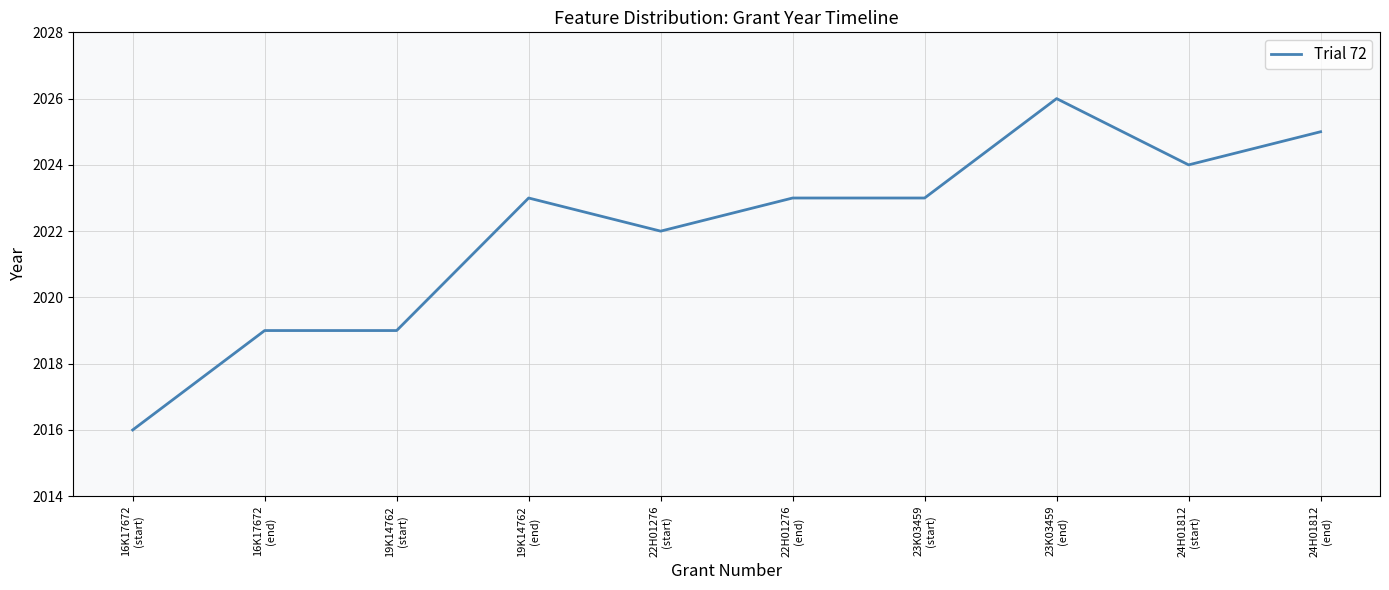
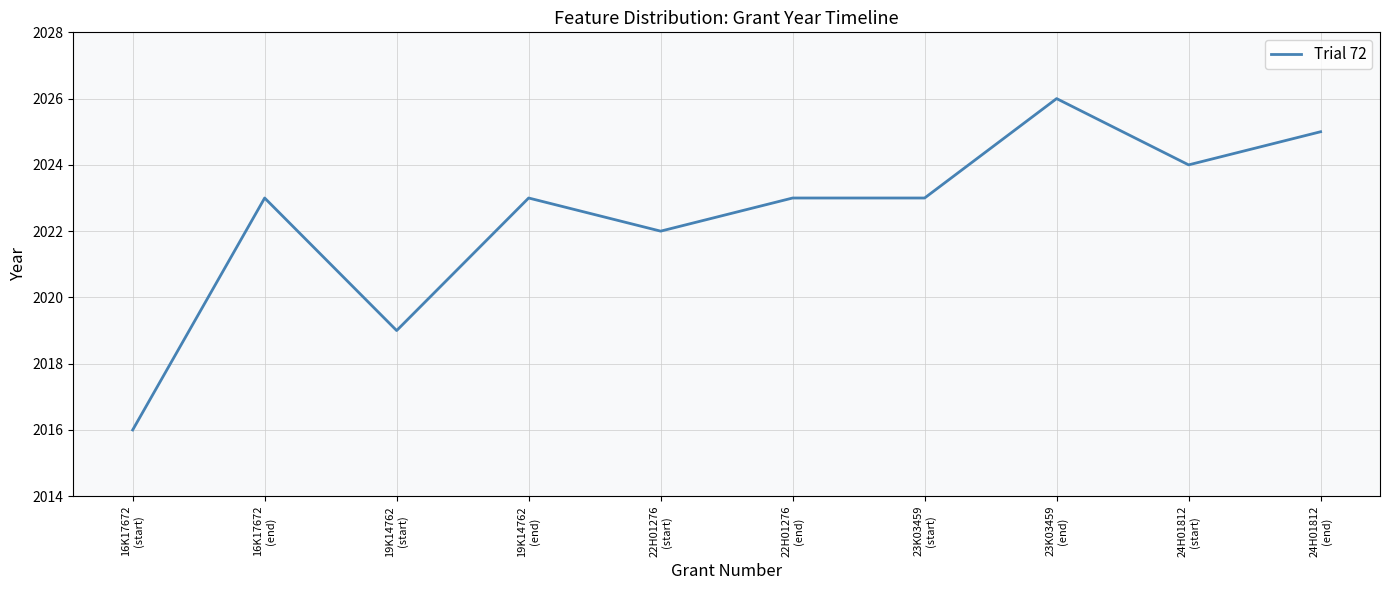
16K17672 (end): 2019 -> 2023
